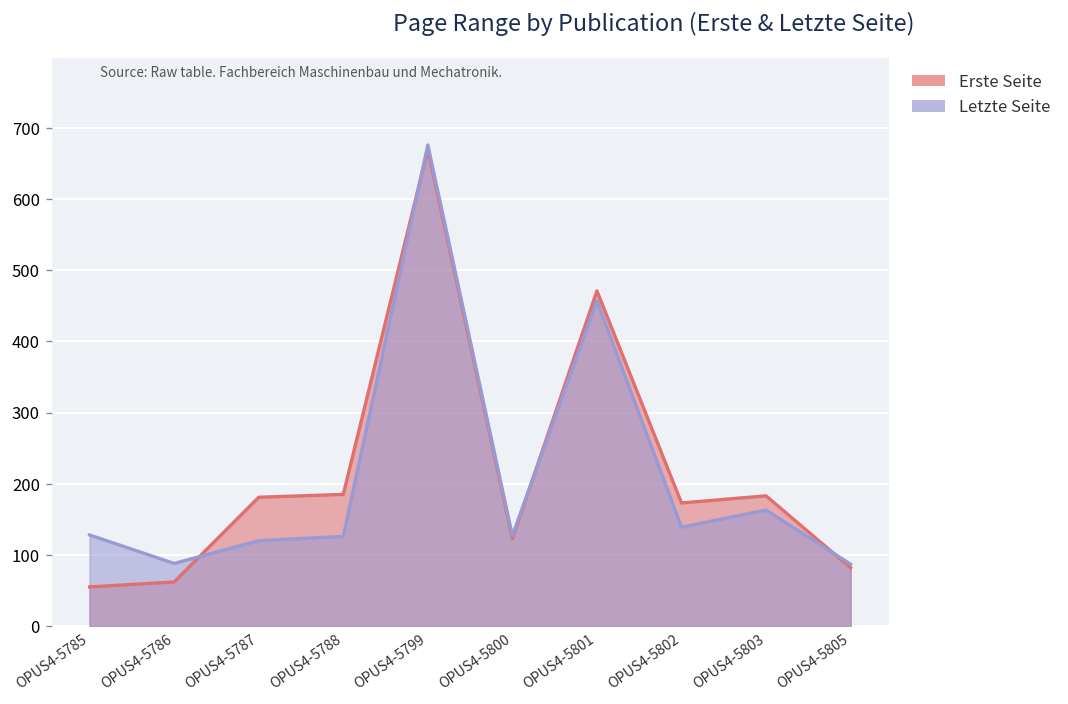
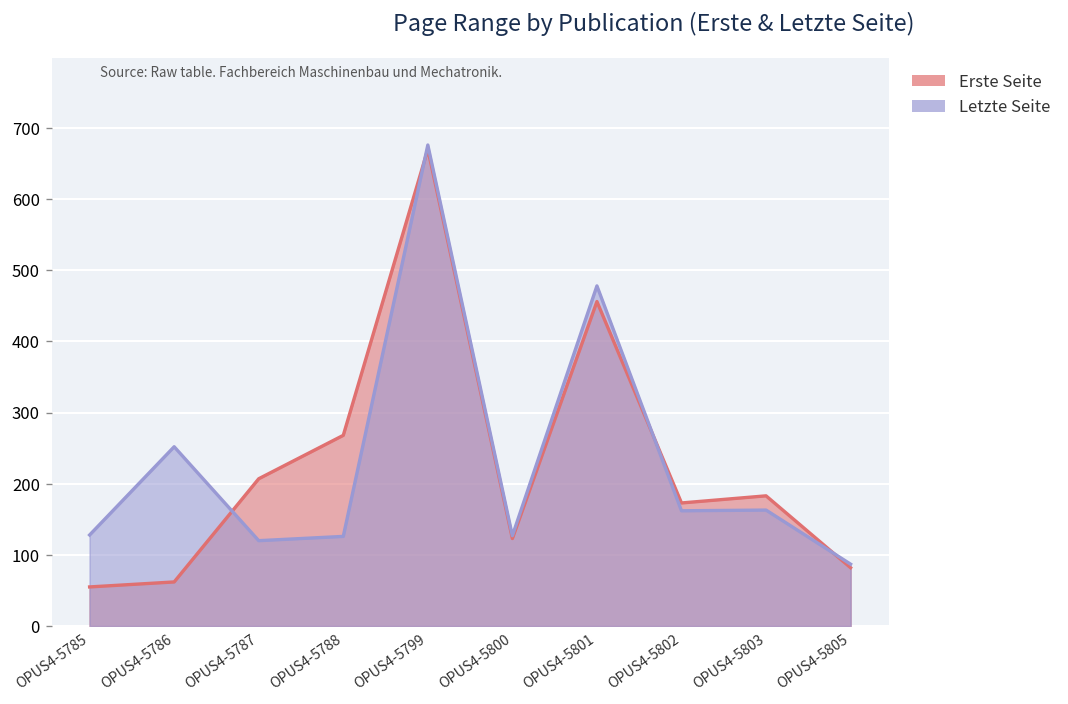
Letzte Seite, OPUS4-5786: 90 -> 250
Erste Seite, OPUS4-5787: 180 -> 210
Erste Seite, OPUS4-5788: 190 -> 270
Erste Seite, OPUS4-5801: 470 -> 460
Letzte Seite, OPUS4-5801: 460 -> 480
Letzte Seite, OPUS4-5802: 140 -> 160
